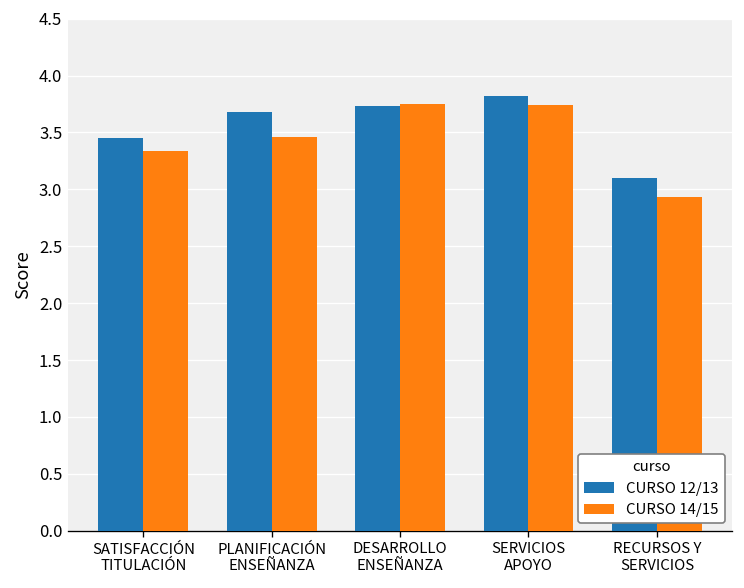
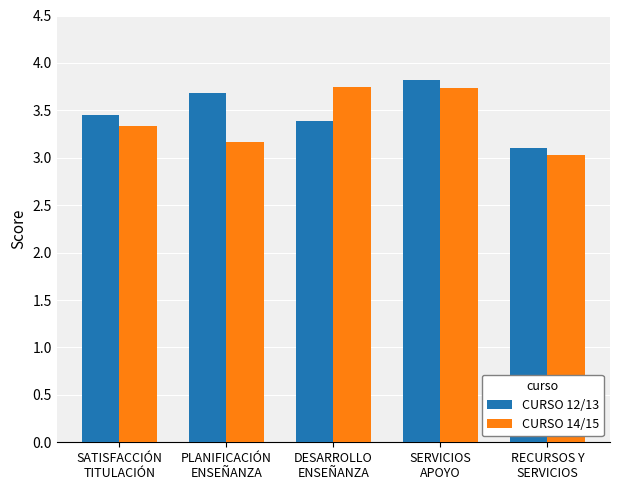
CURSO 14/15, PLANIFICACIÓN ENSEÑANZA: 3.5 -> 3.2
CURSO 12/13, DESARROLLO ENSEÑANZA: 3.7 -> 3.4
CURSO 14/15, RECURSOS Y SERVICIOS: 2.9 -> 3.0
